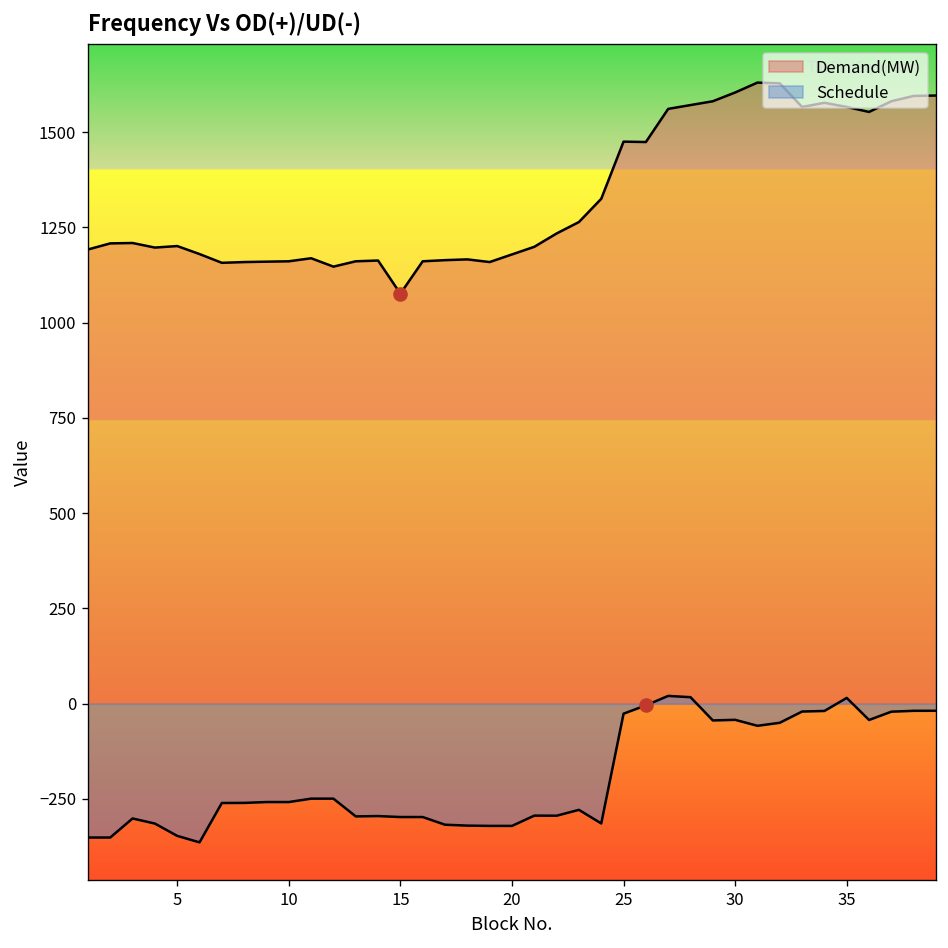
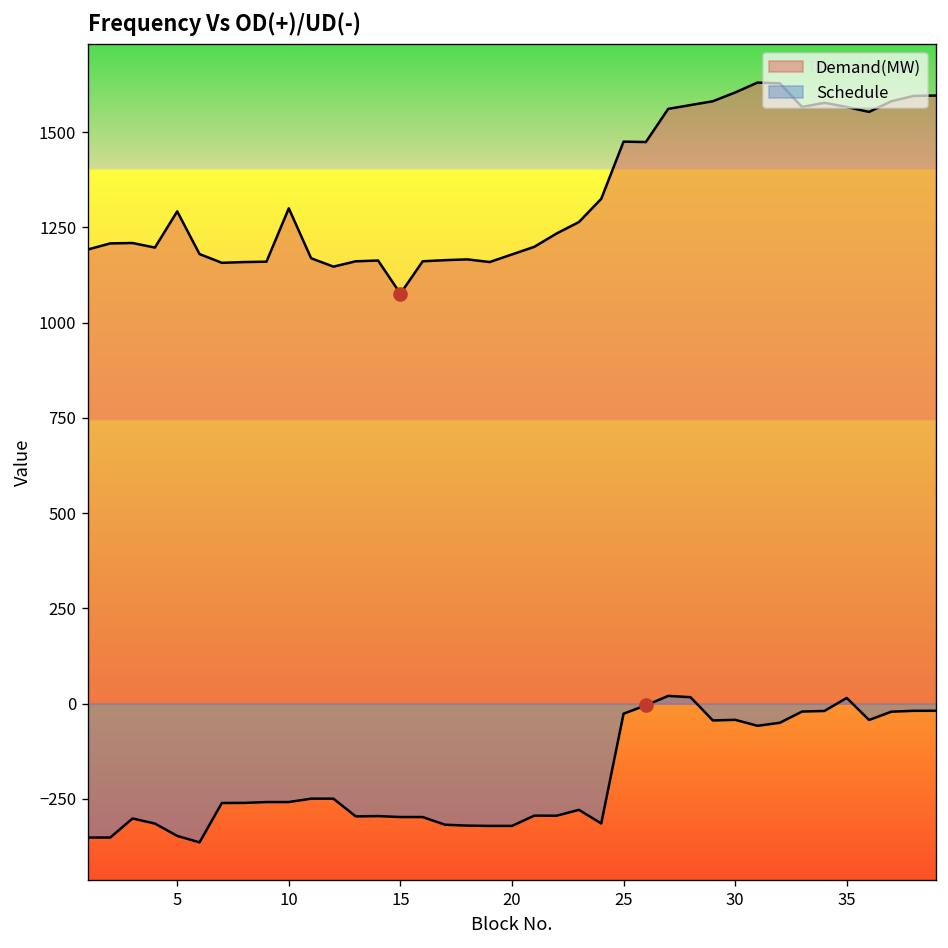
Demand(MW), 5: 1200 -> 1290
Demand(MW), 10: 1160 -> 1300
